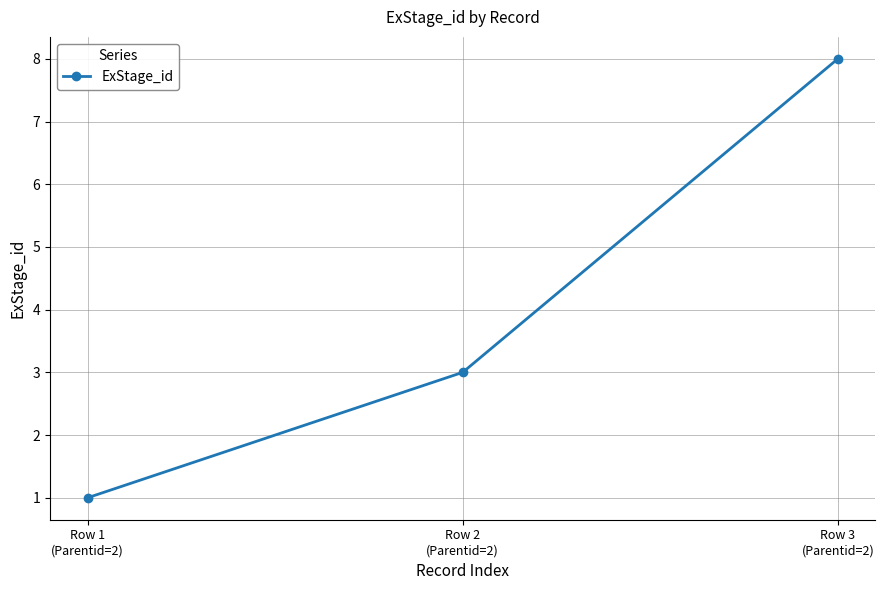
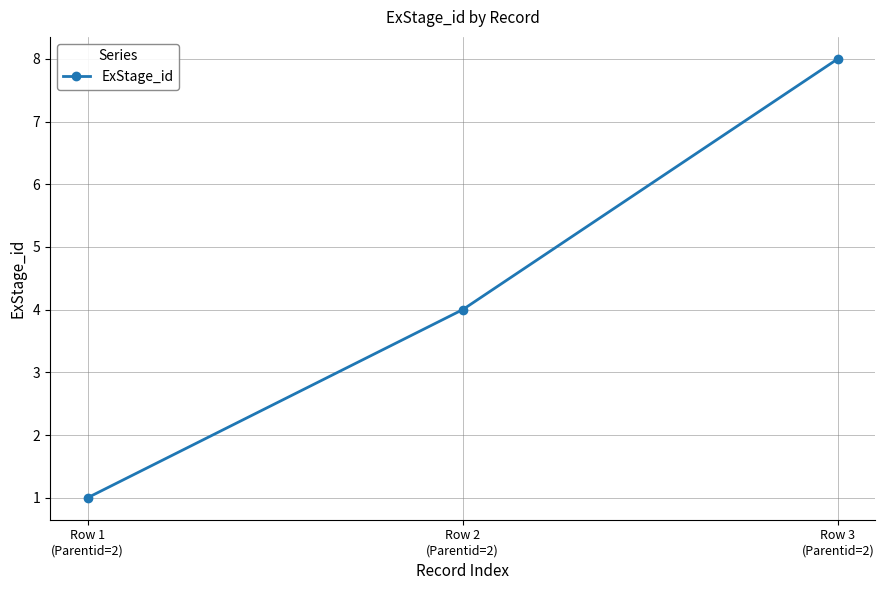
Row 2 (Parentid=2): 3 -> 4
